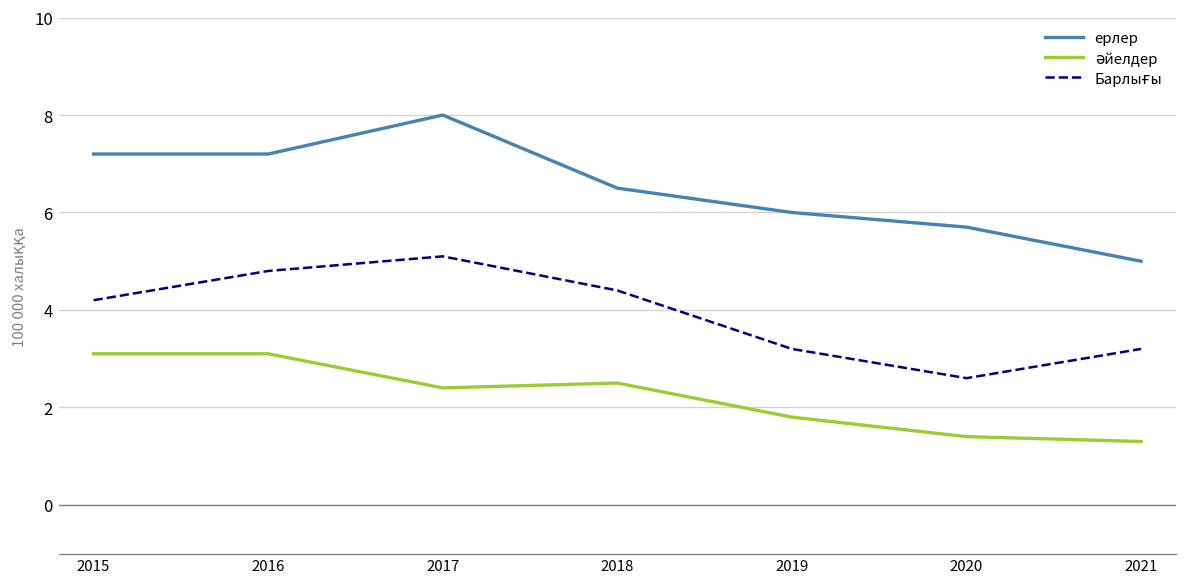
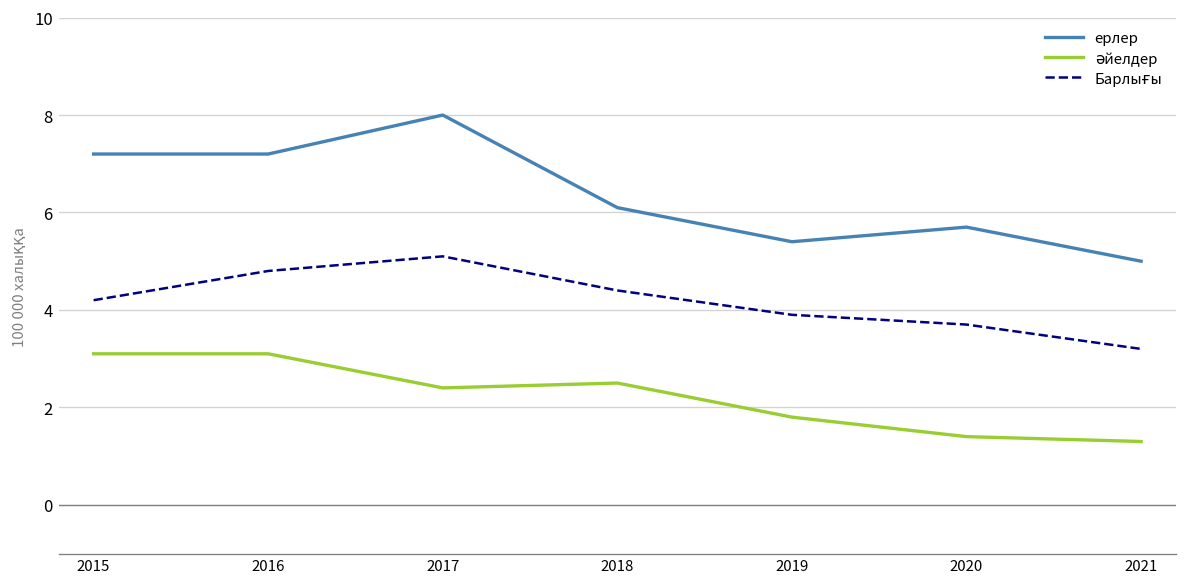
ерлер, 2018: 6.5 -> 6.1
ерлер, 2019: 6.0 -> 5.4
Барлығы, 2019: 3.2 -> 3.9
Барлығы, 2020: 2.6 -> 3.7
